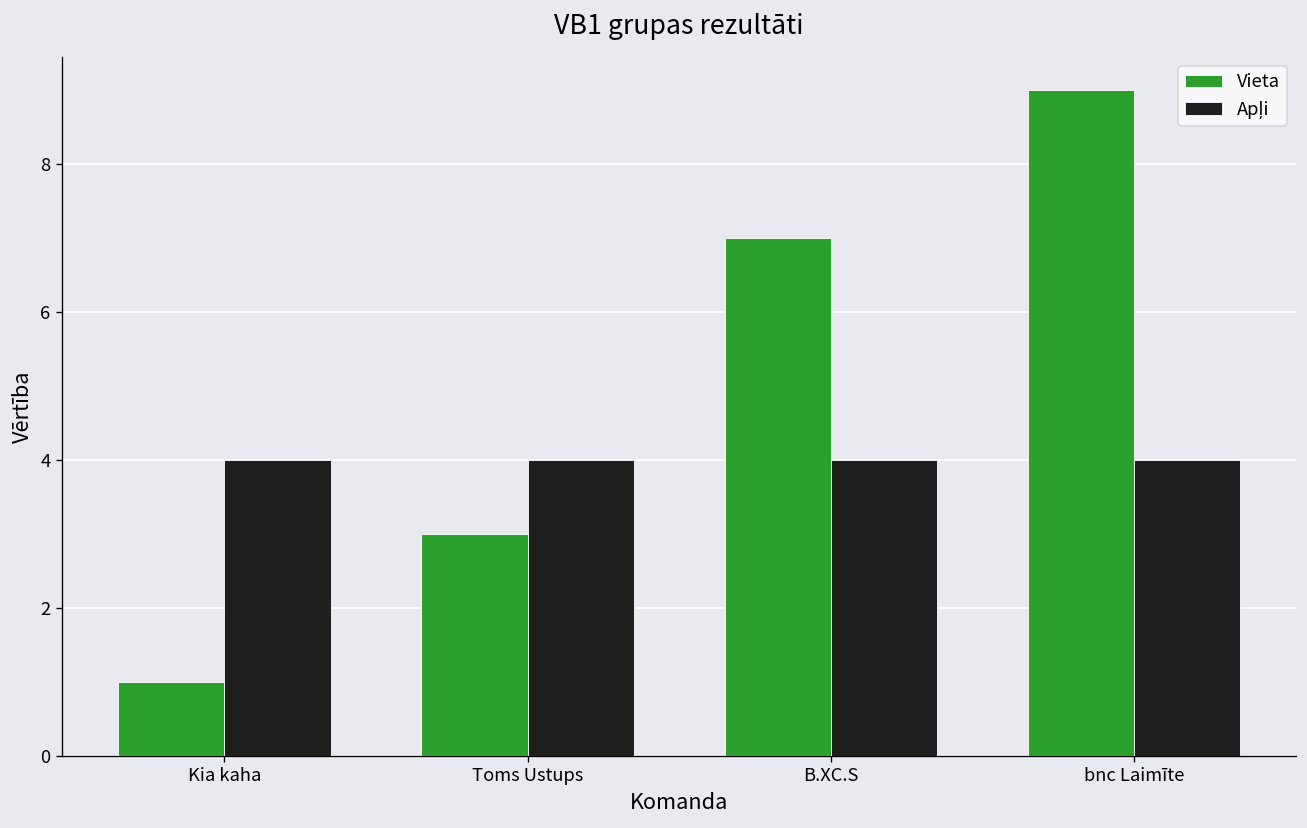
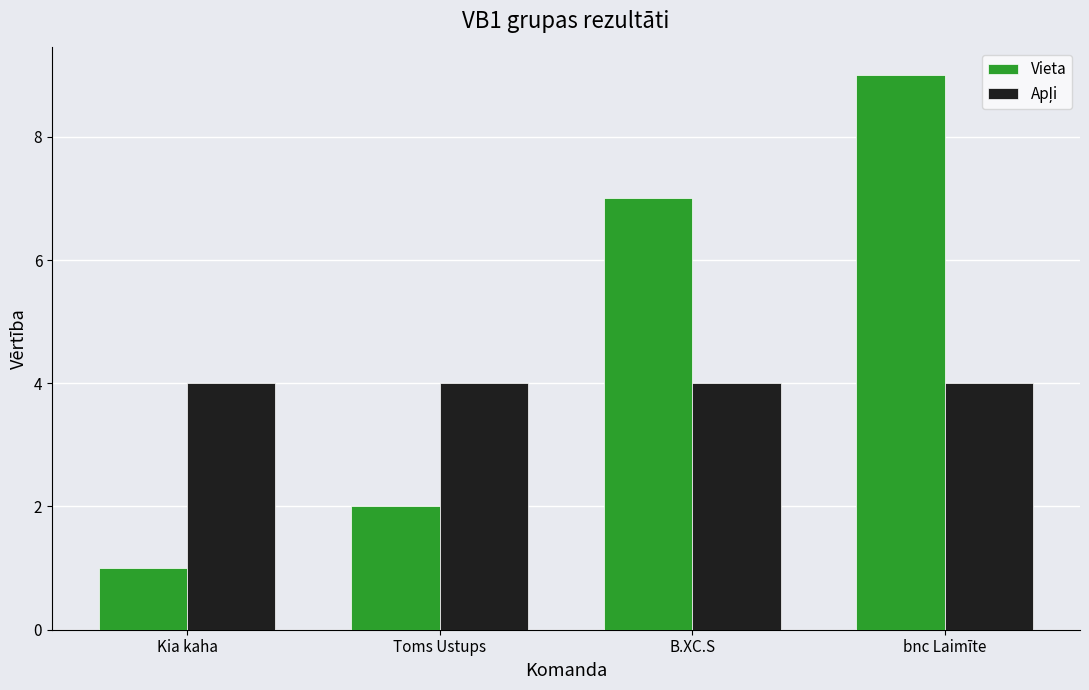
Vieta, Toms Ustups: 3 -> 2
